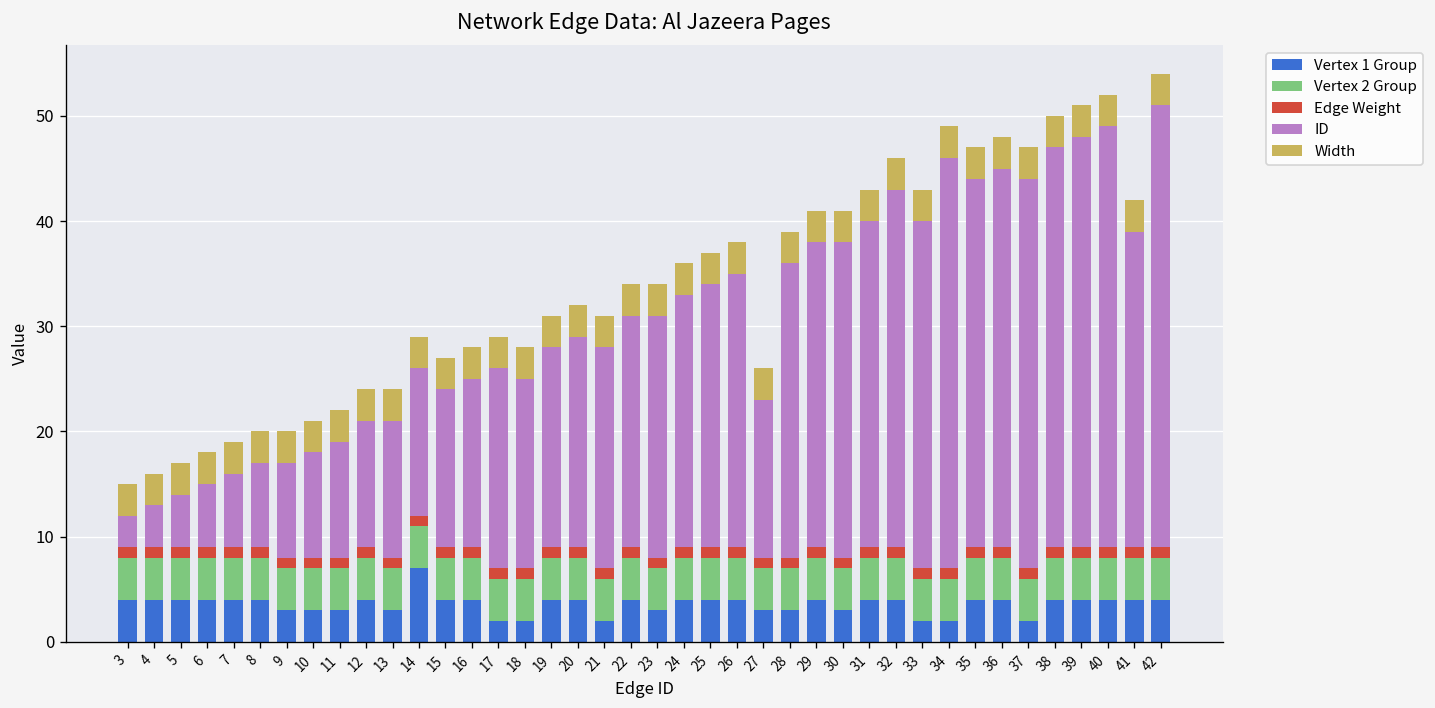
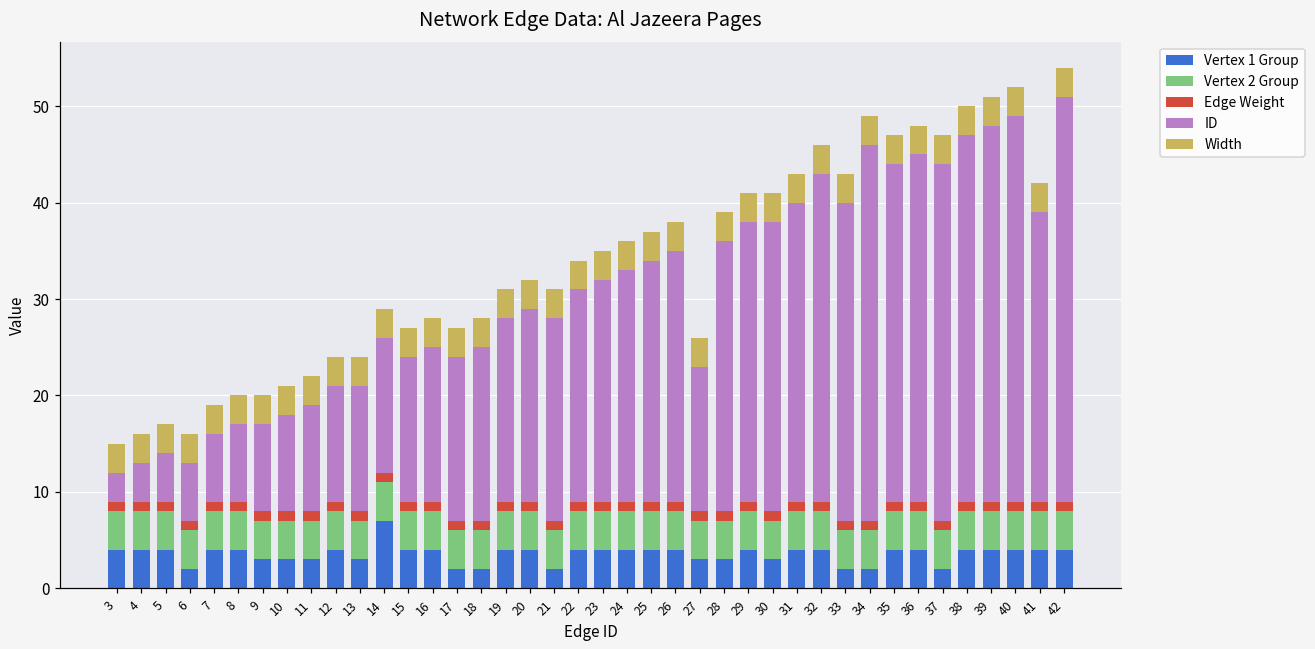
Vertex 1 Group, 6: 4 -> 2
ID, 17: 19 -> 17
Vertex 1 Group, 23: 3 -> 4
